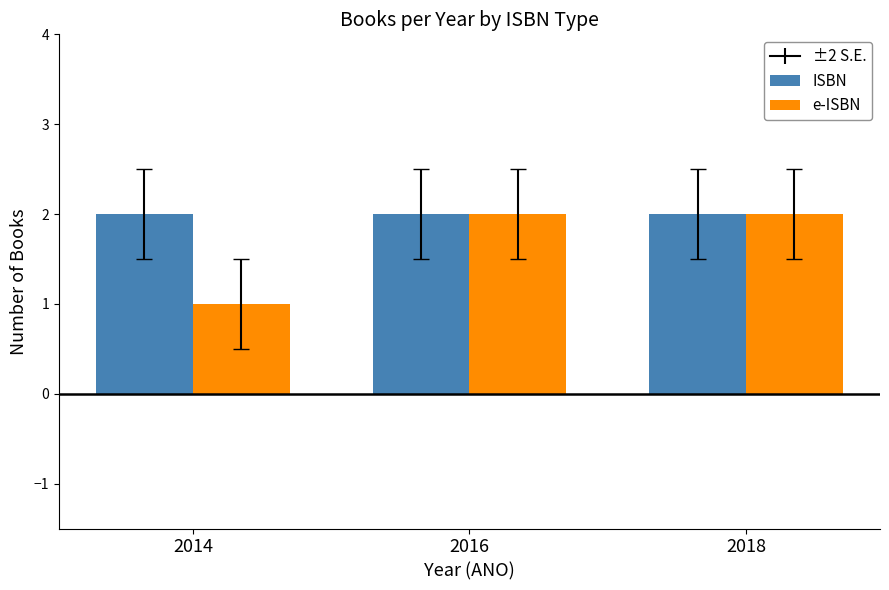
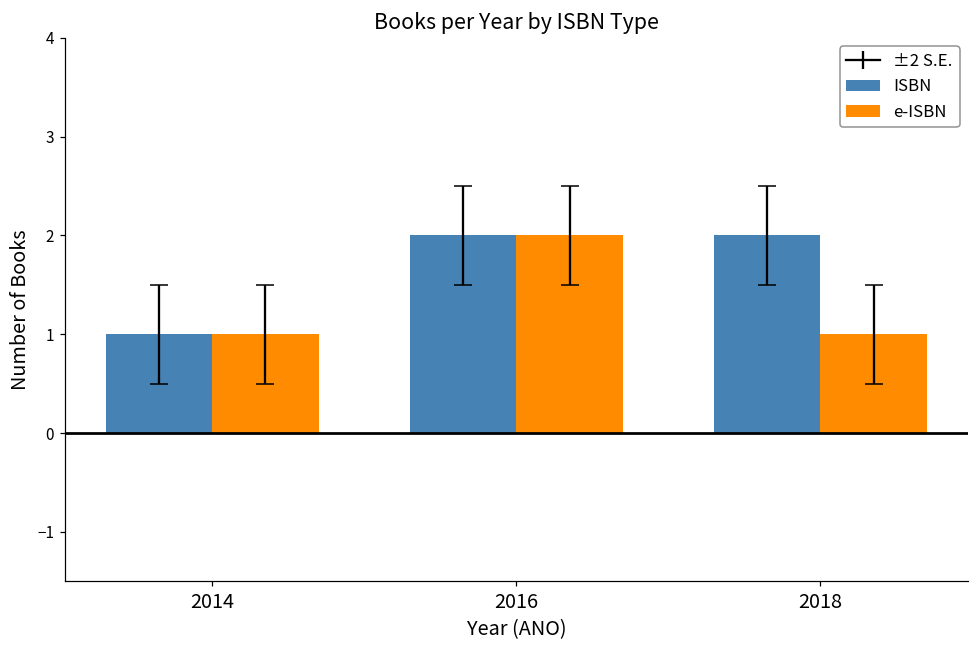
ISBN, 2014: 2 -> 1
e-ISBN, 2018: 2 -> 1
